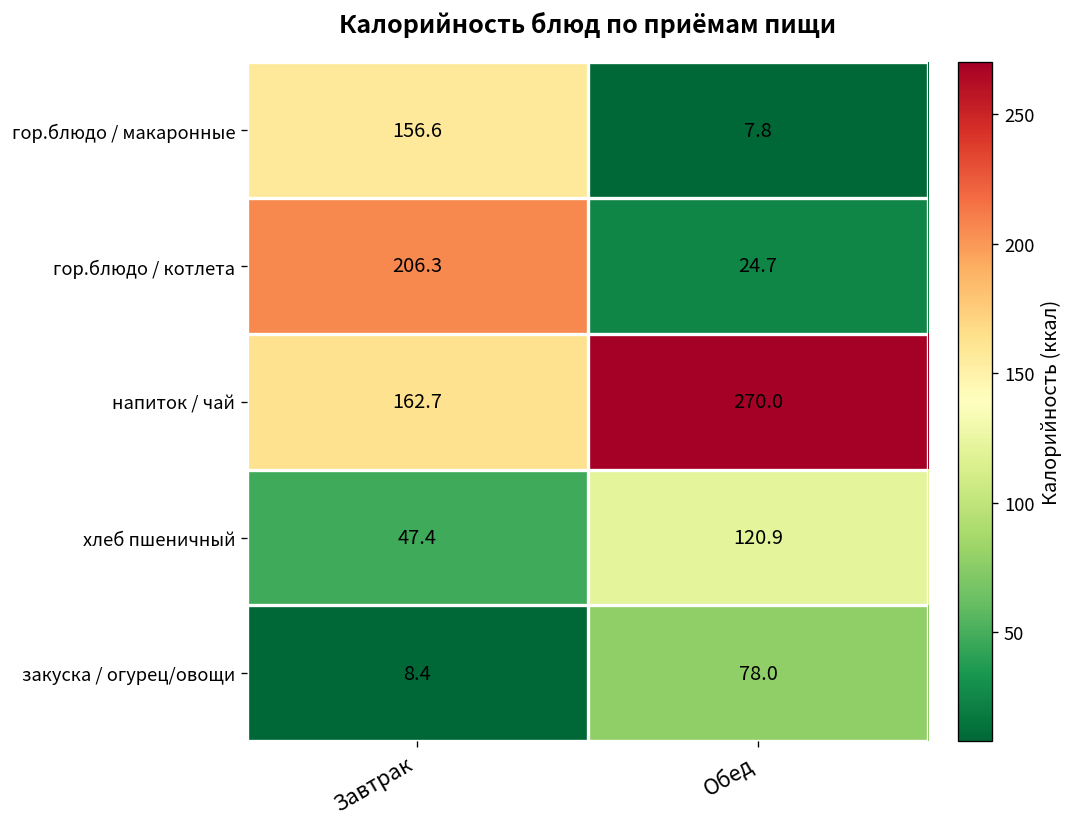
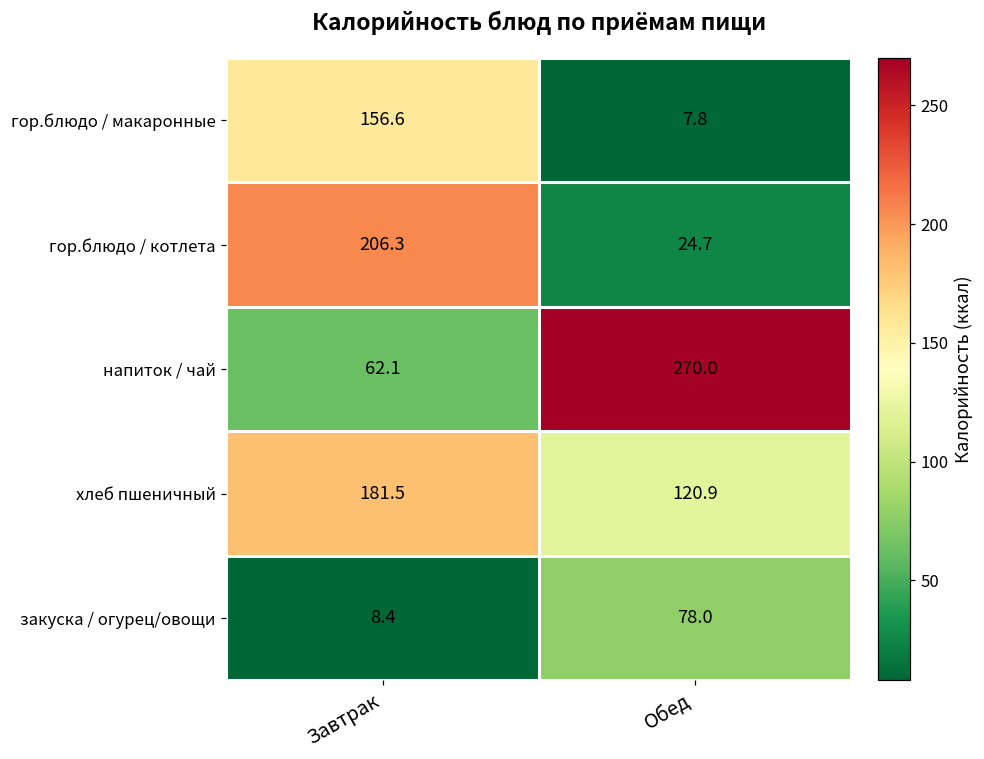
напиток / чай, Завтрак: 162.7 -> 62.1
хлеб пшеничный, Завтрак: 47.4 -> 181.5
